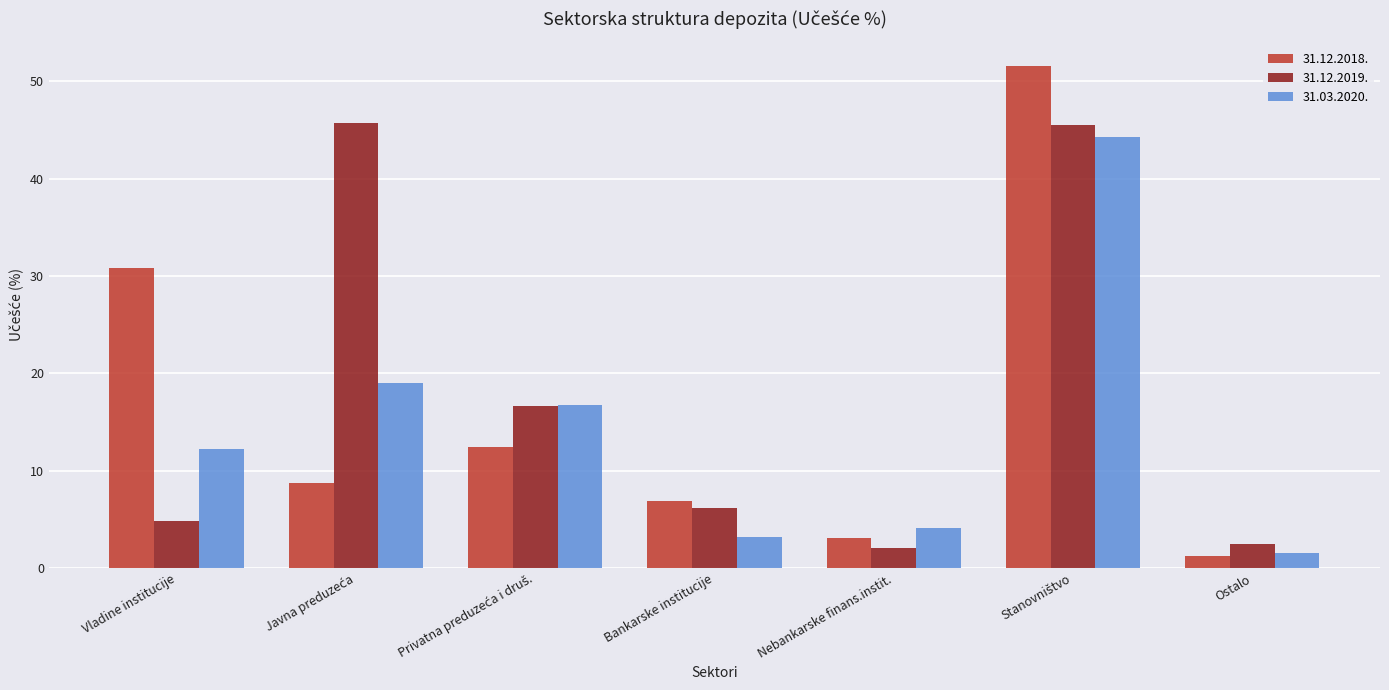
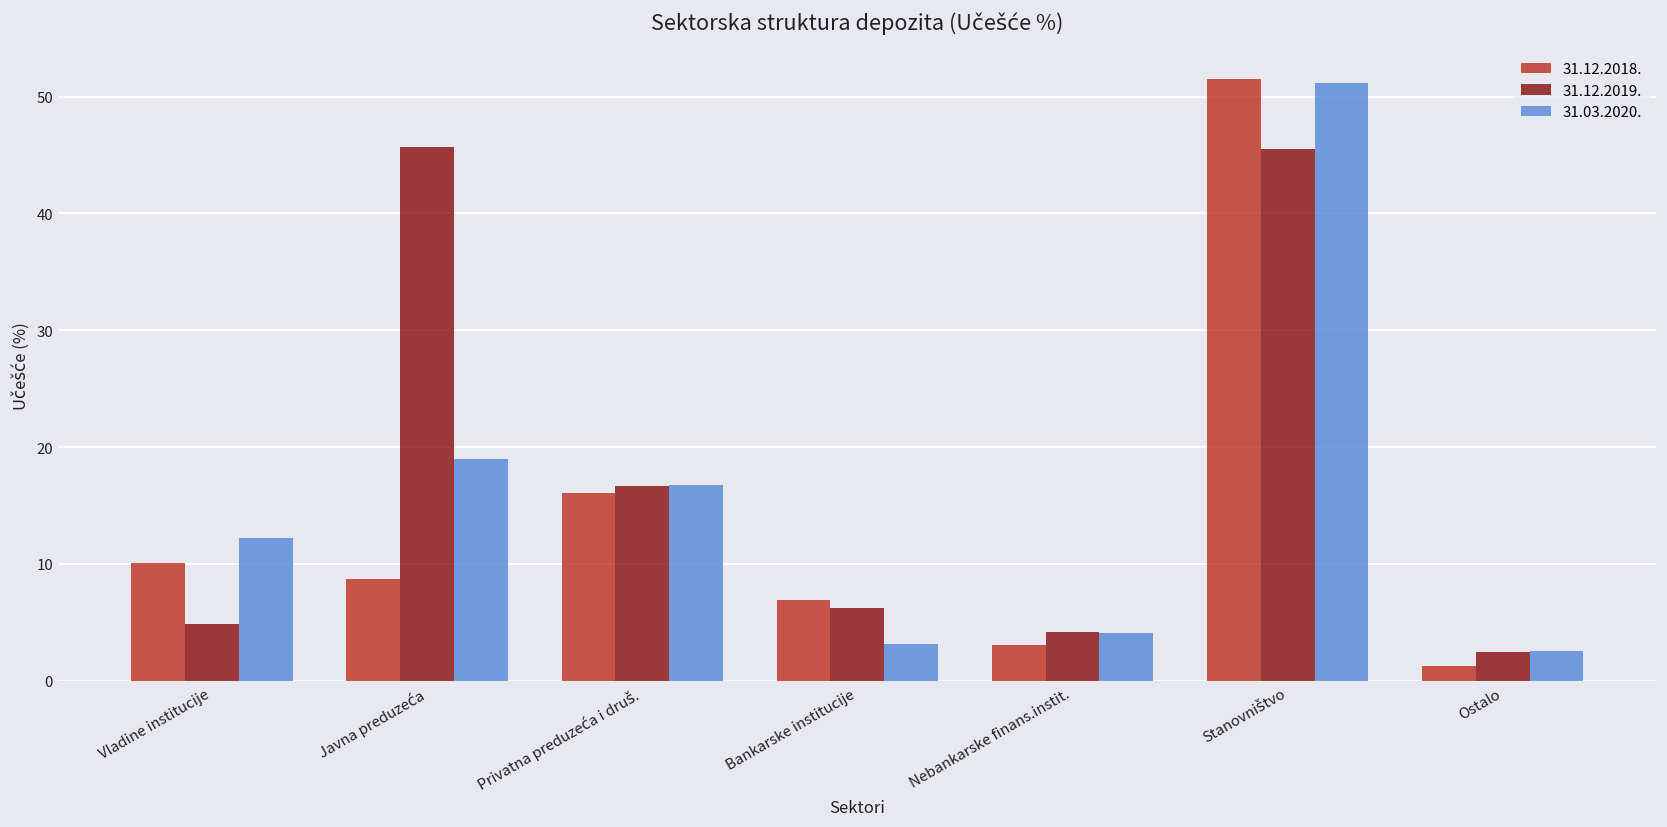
31.12.2018., Vladine institucije: 31 -> 10
31.12.2018., Privatna preduzeća i druš.: 12 -> 16
31.12.2019., Nebankarske finans.instit.: 2 -> 4
31.03.2020., Stanovništvo: 44 -> 51
31.03.2020., Ostalo: 2 -> 3
